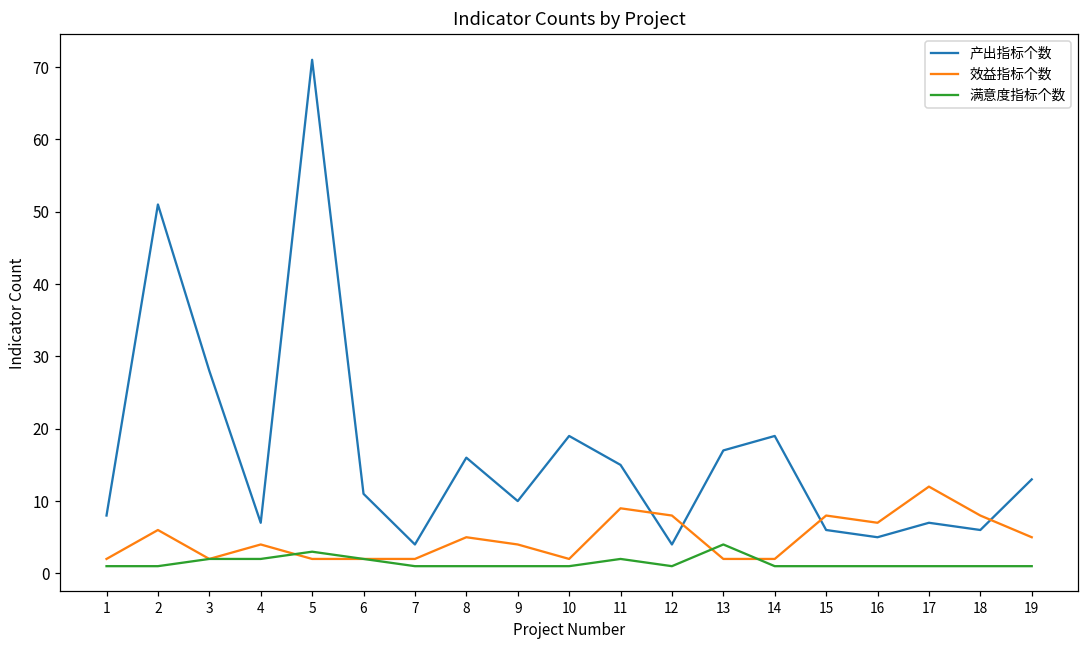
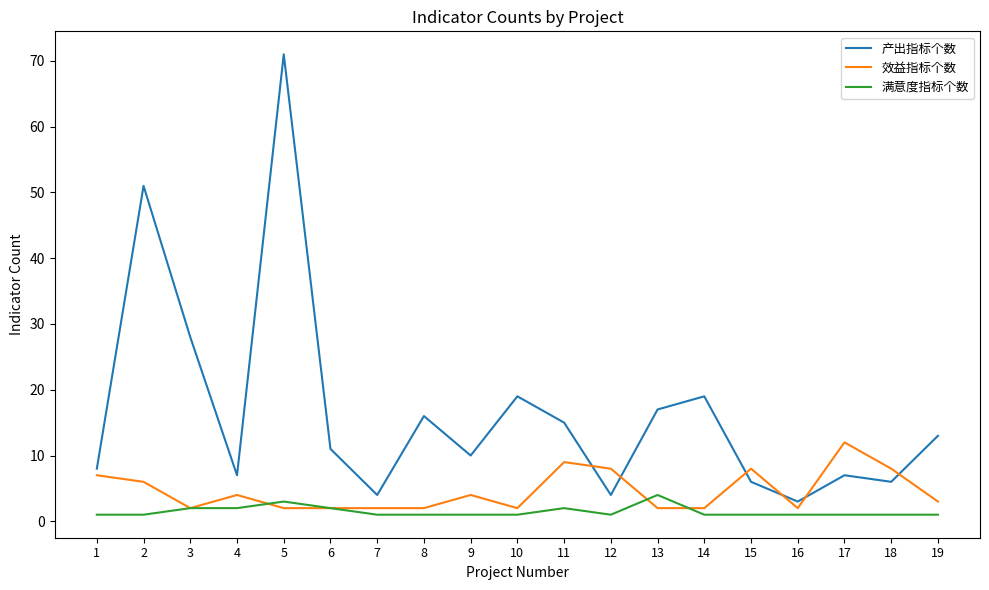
效益指标个数, 1: 2 -> 7
效益指标个数, 8: 5 -> 2
产出指标个数, 16: 5 -> 3
效益指标个数, 16: 7 -> 2
效益指标个数, 19: 5 -> 3
